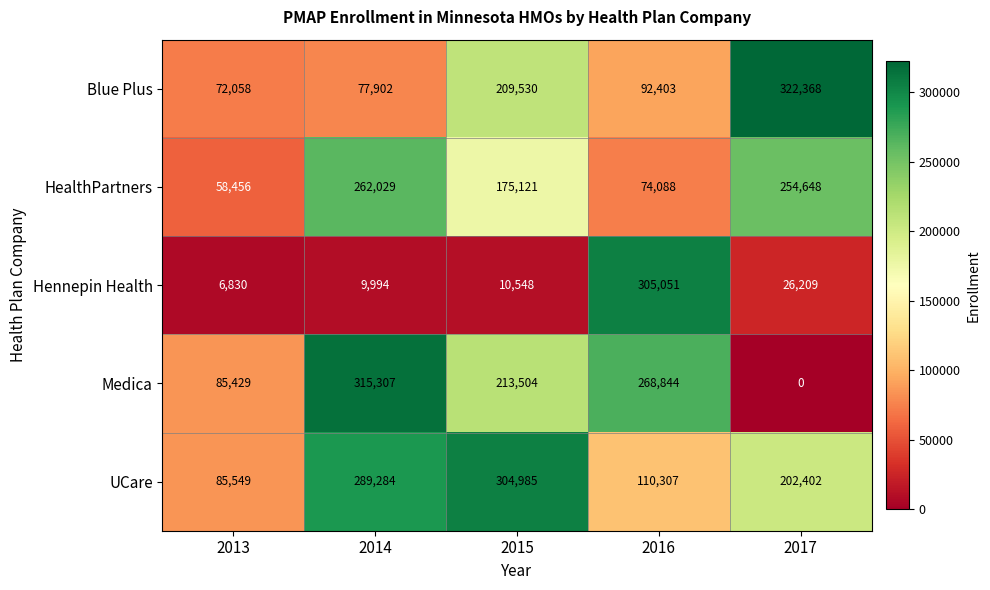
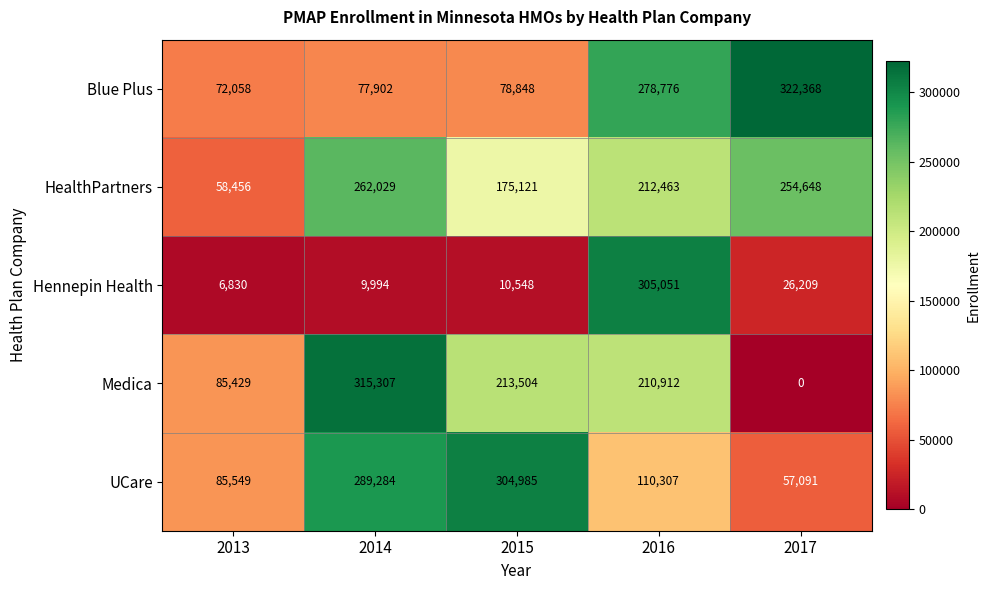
Blue Plus, 2015: 209,530 -> 78,848
Blue Plus, 2016: 92,403 -> 278,776
HealthPartners, 2016: 74,088 -> 212,463
Medica, 2016: 268,844 -> 210,912
UCare, 2017: 202,402 -> 57,091
